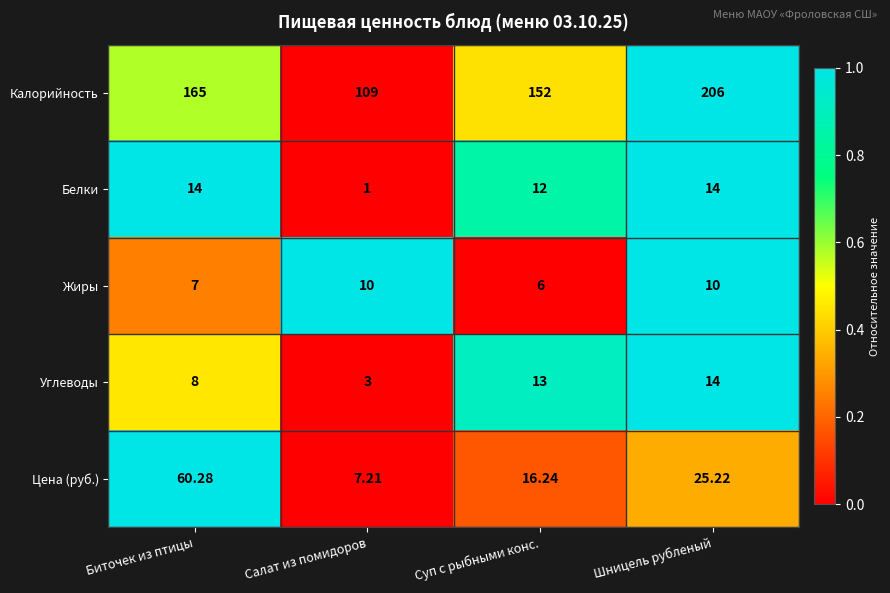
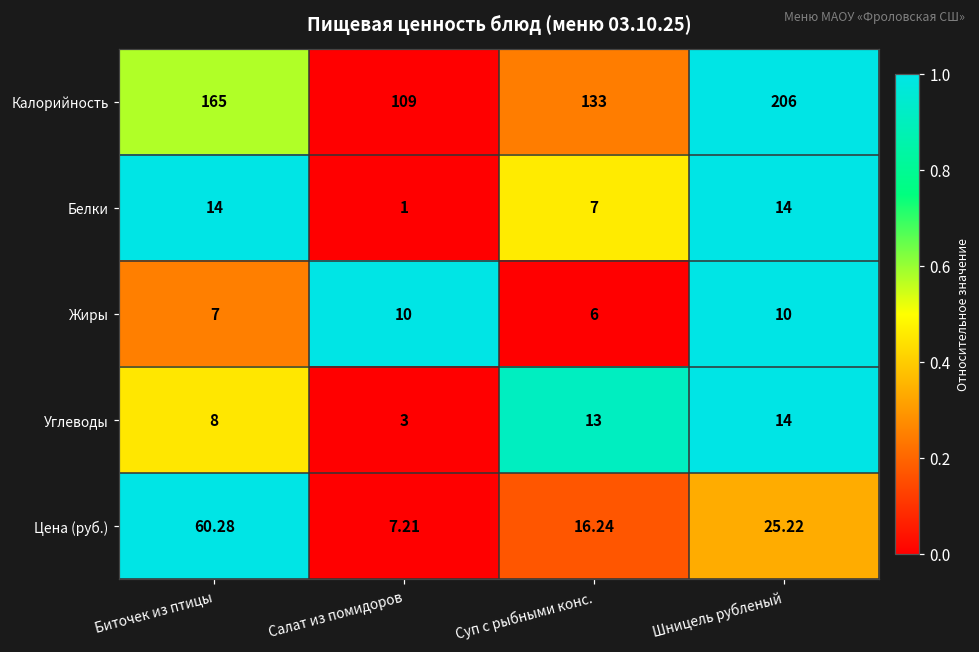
Калорийность, Суп с рыбными конс.: 152 -> 133
Белки, Суп с рыбными конс.: 12 -> 7
